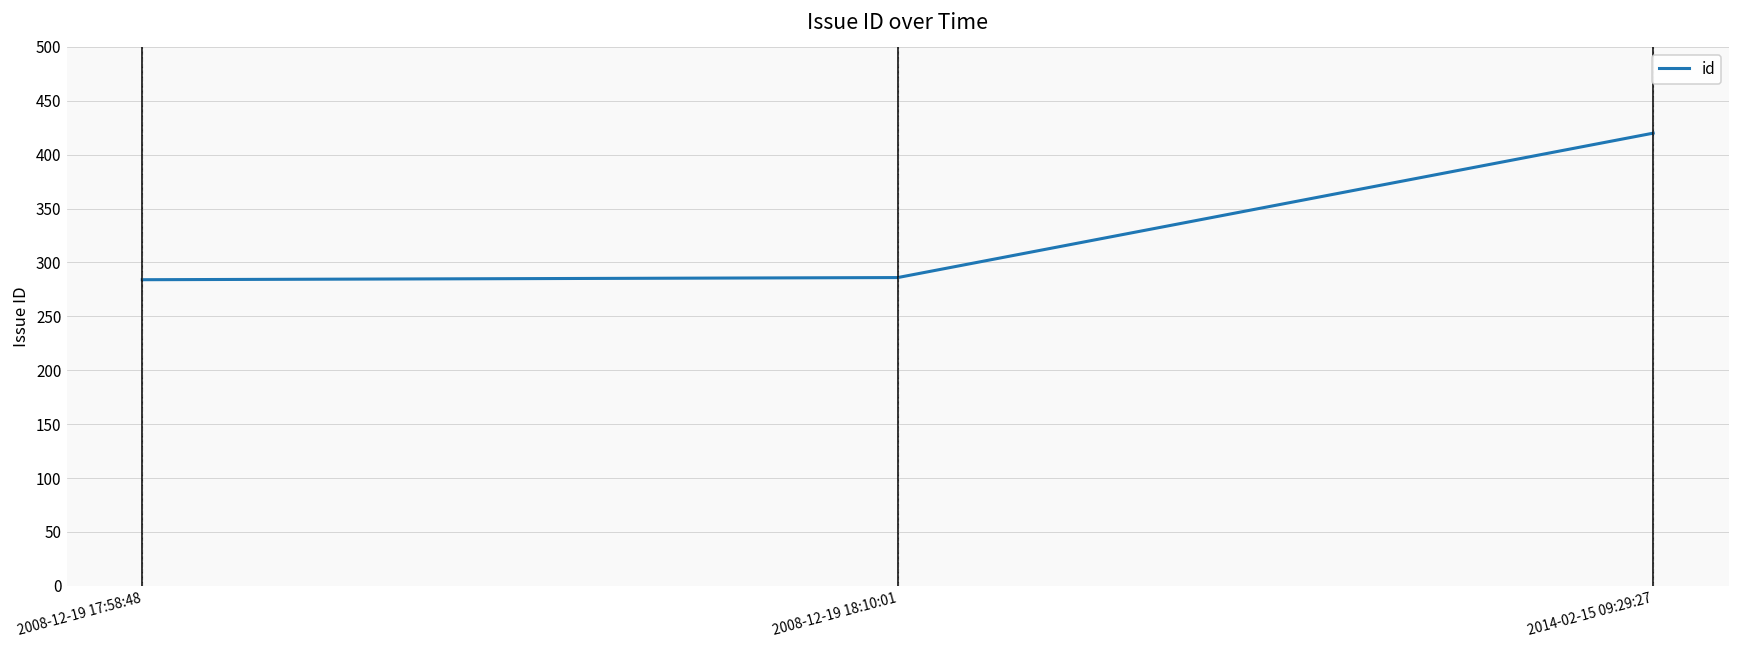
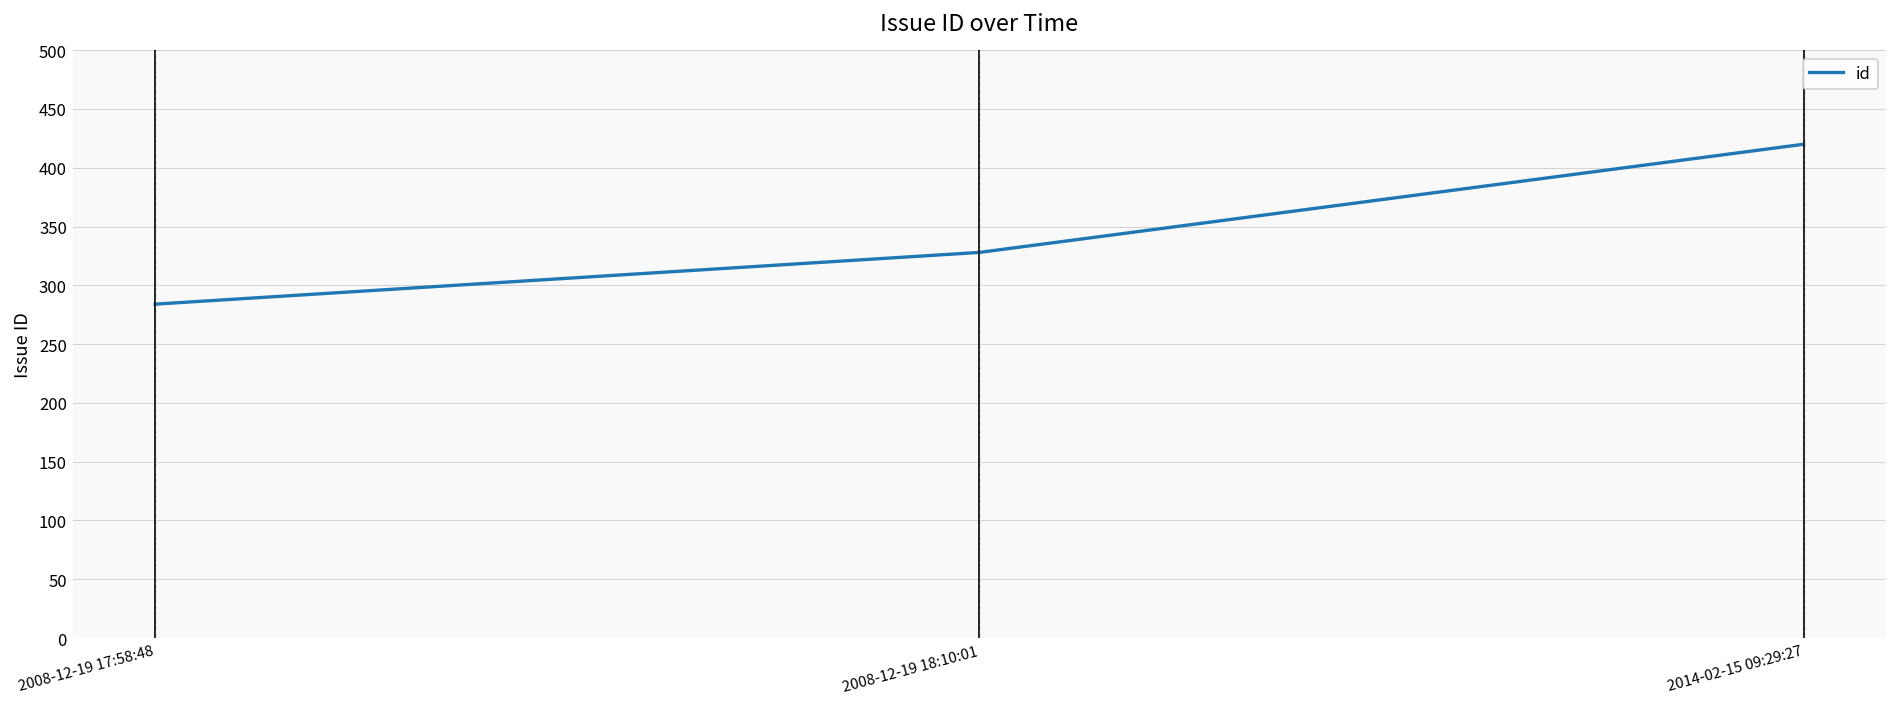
2008-12-19 18:10:01: 290 -> 330
